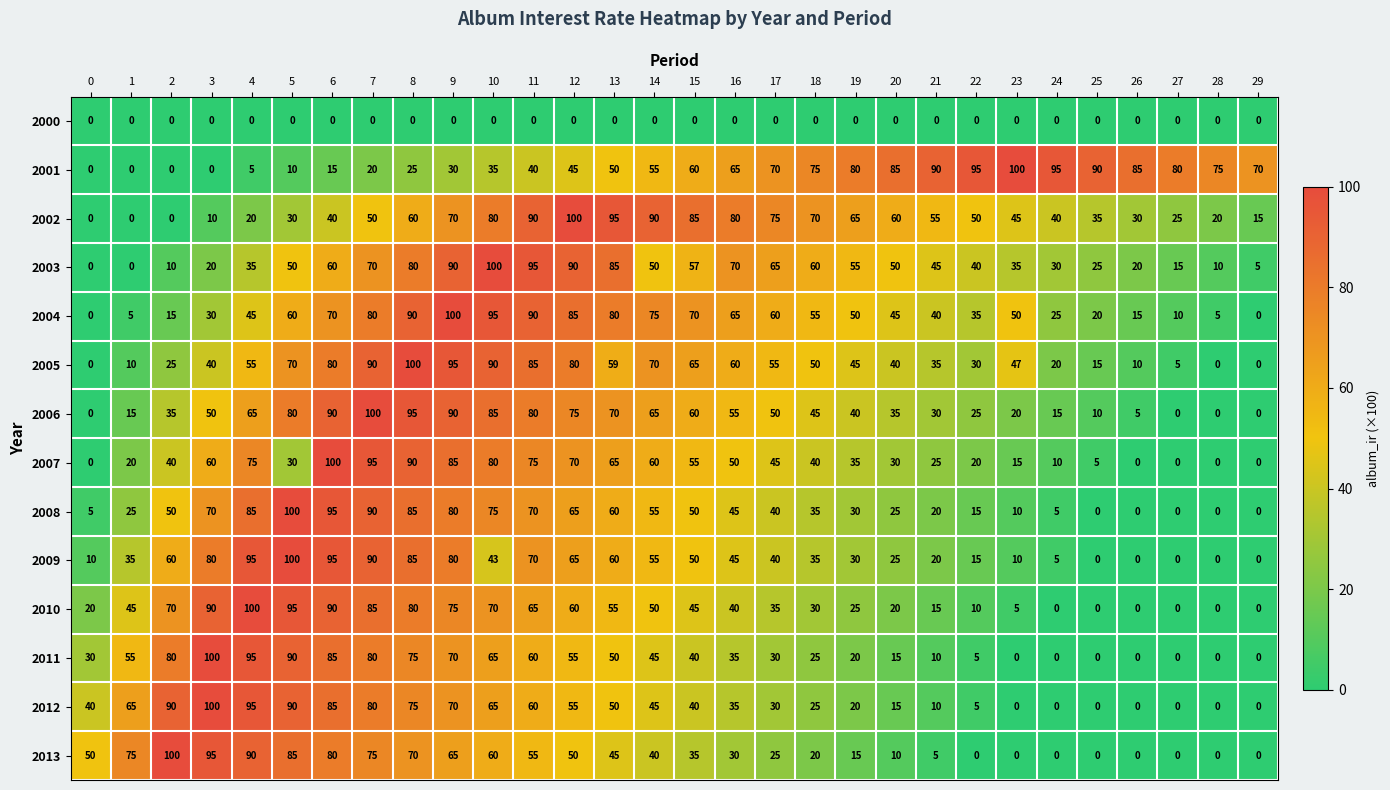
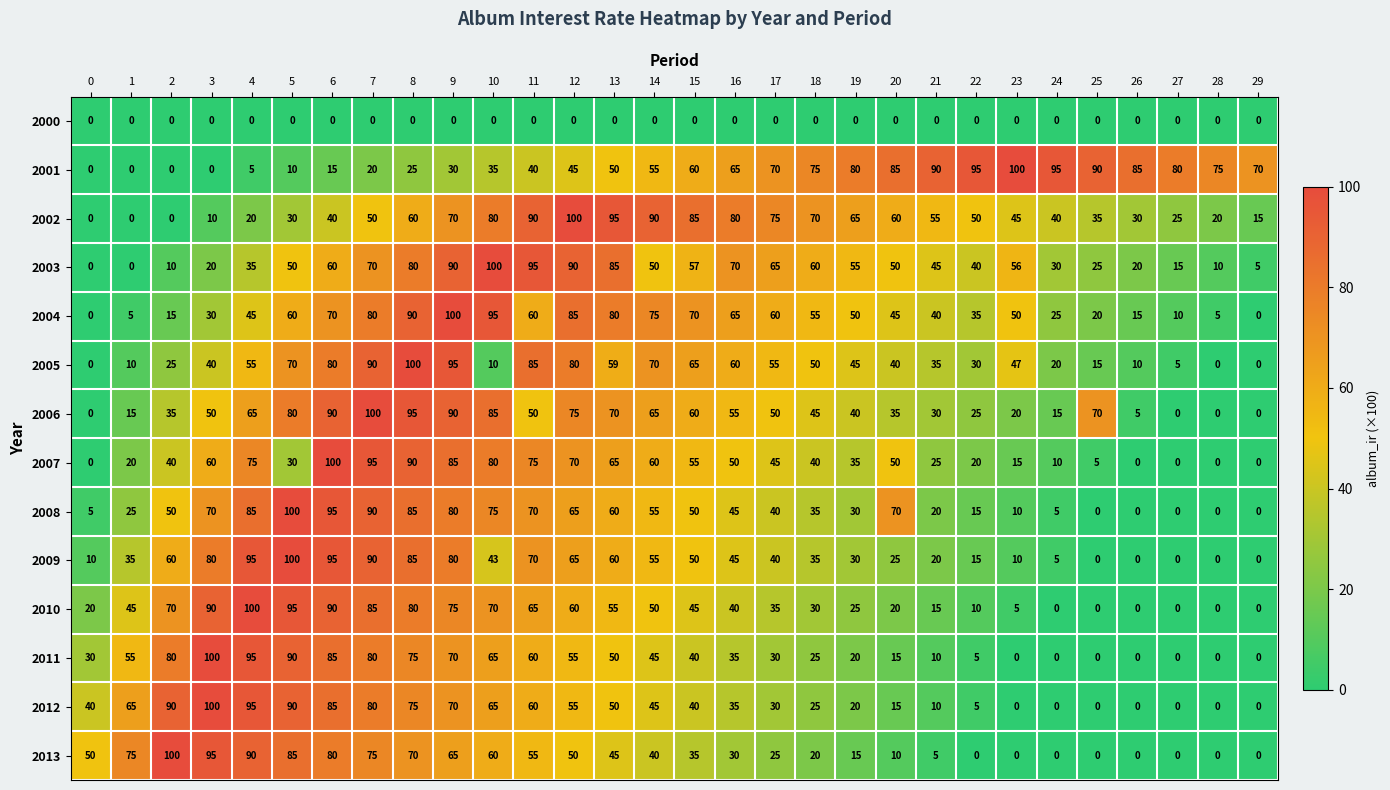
2003, 23: 35 -> 56
2004, 11: 90 -> 60
2005, 10: 90 -> 10
2006, 11: 80 -> 50
2006, 25: 10 -> 70
2007, 20: 30 -> 50
2008, 20: 25 -> 70
